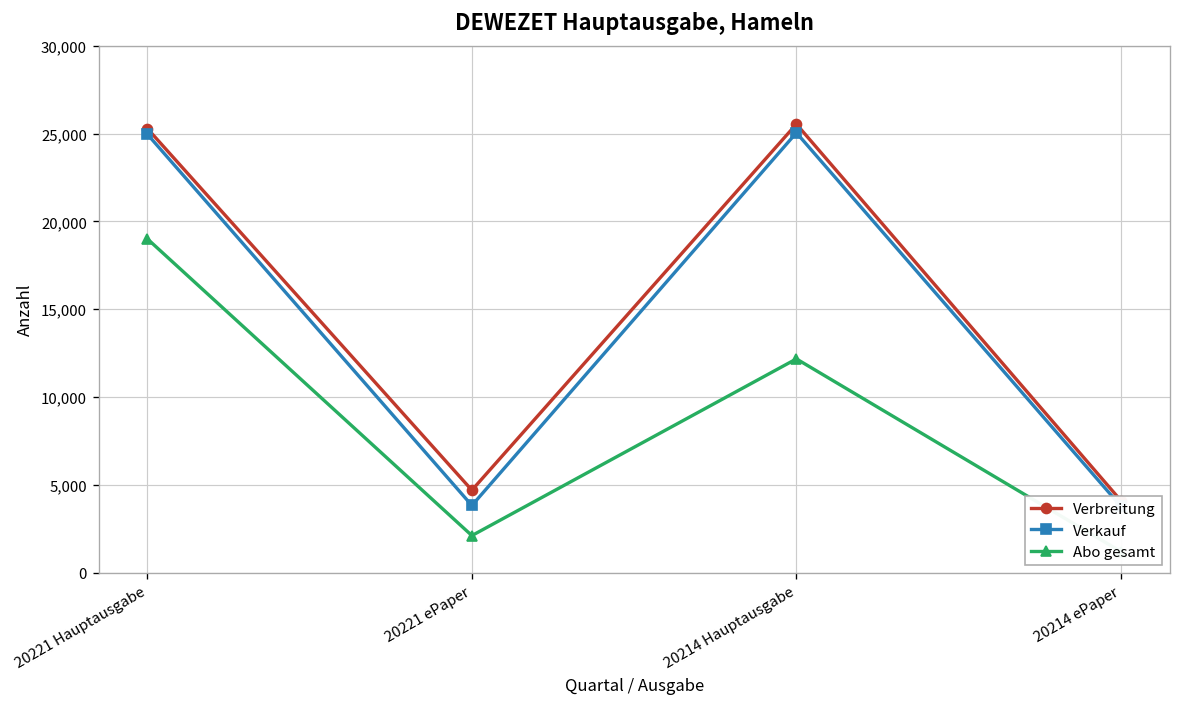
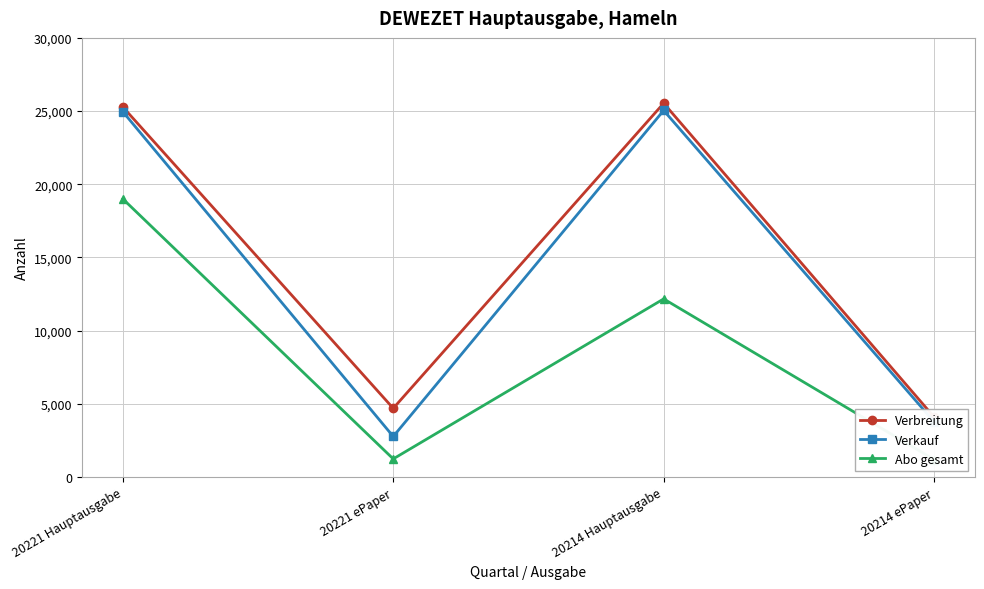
Verkauf, 20221 ePaper: 3,800 -> 2,800
Abo gesamt, 20221 ePaper: 2,100 -> 1,200
